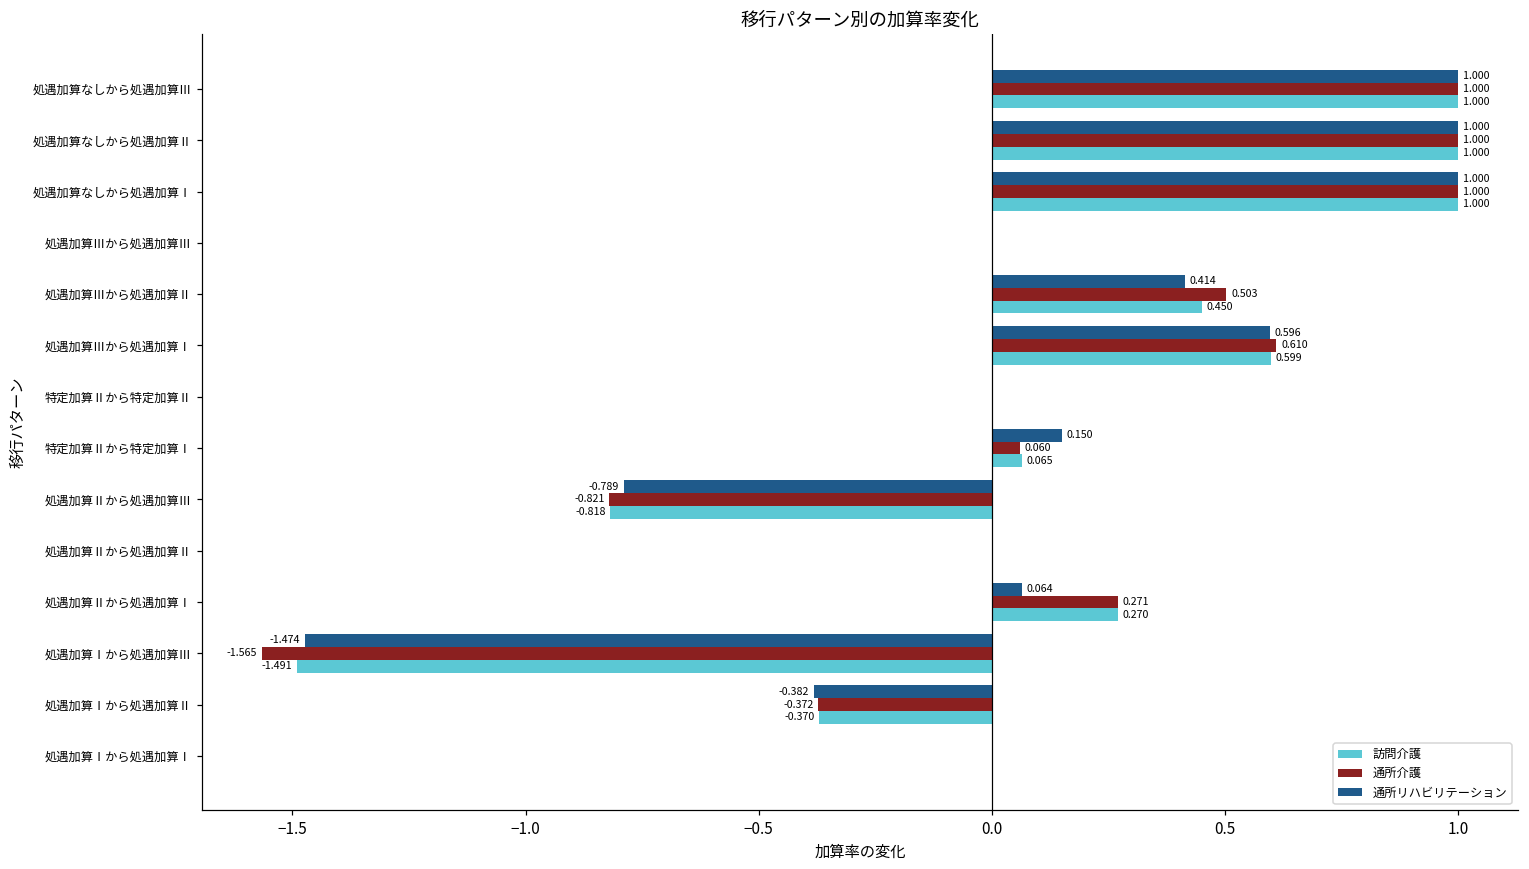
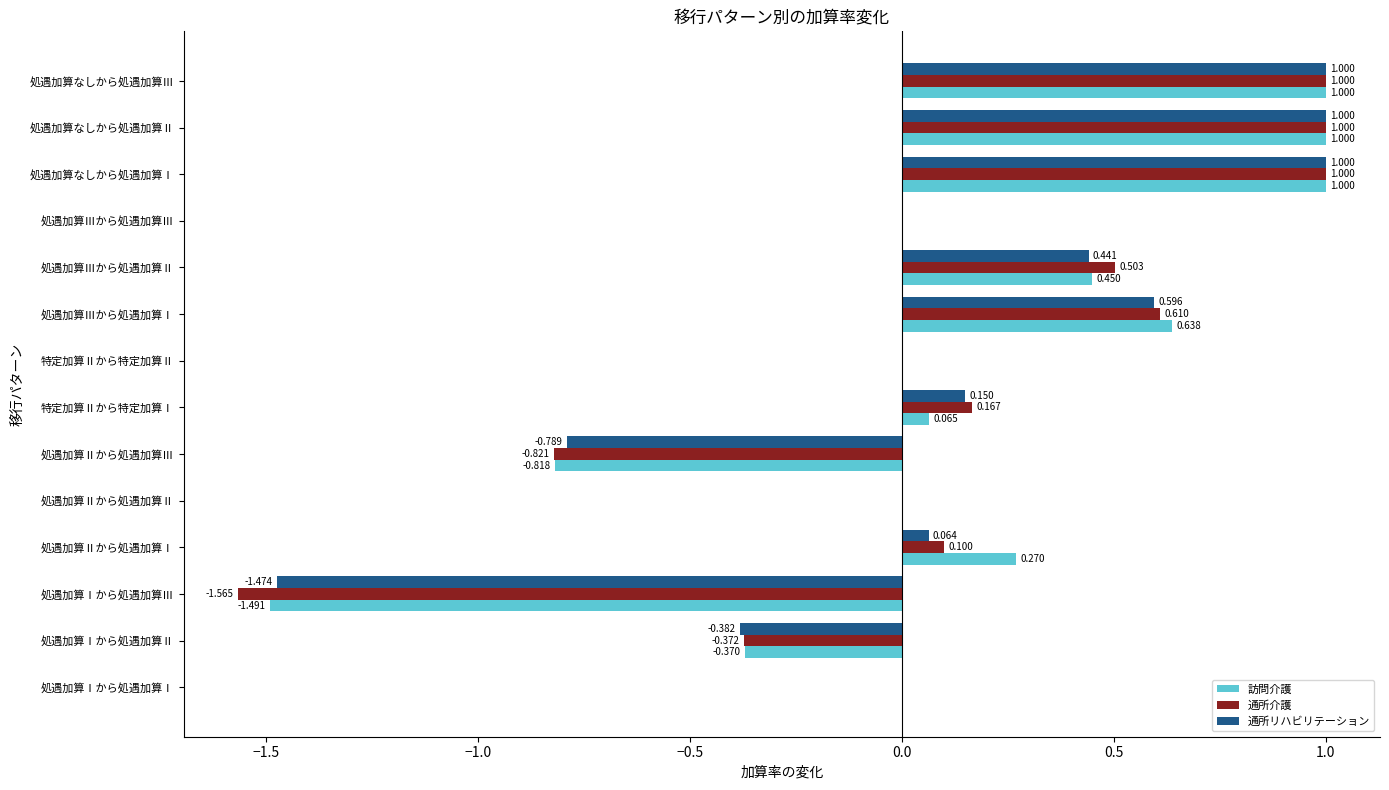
通所リハビリテーション, 処遇加算Ⅲから処遇加算Ⅱ: 0.414 -> 0.441
訪問介護, 処遇加算Ⅲから処遇加算Ⅰ: 0.599 -> 0.638
通所介護, 特定加算Ⅱから特定加算Ⅰ: 0.060 -> 0.167
通所介護, 処遇加算Ⅱから処遇加算Ⅰ: 0.271 -> 0.100
